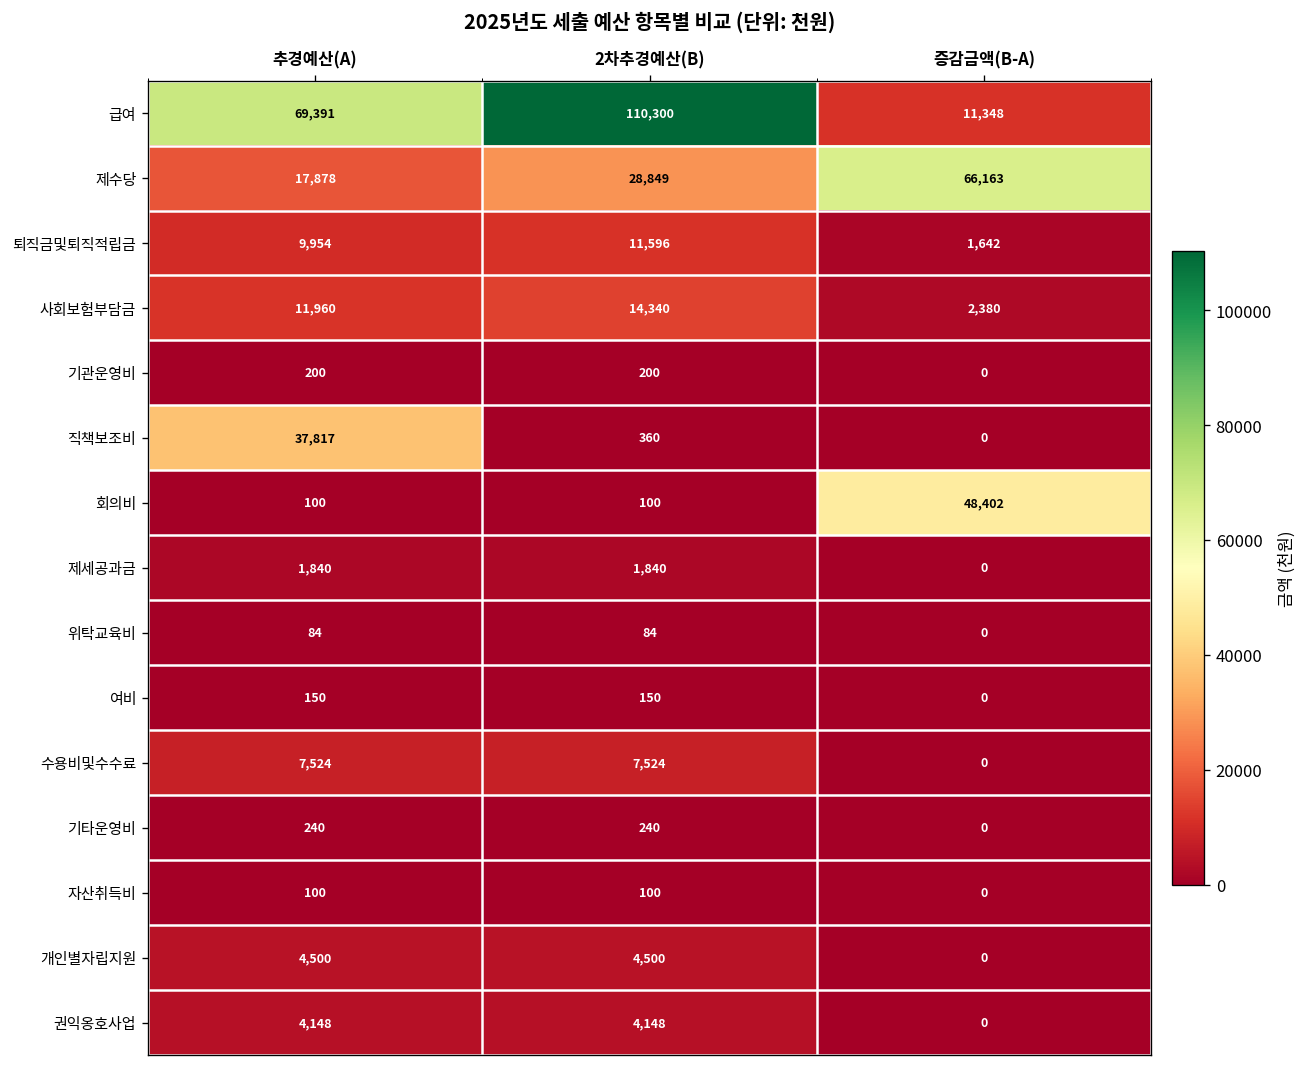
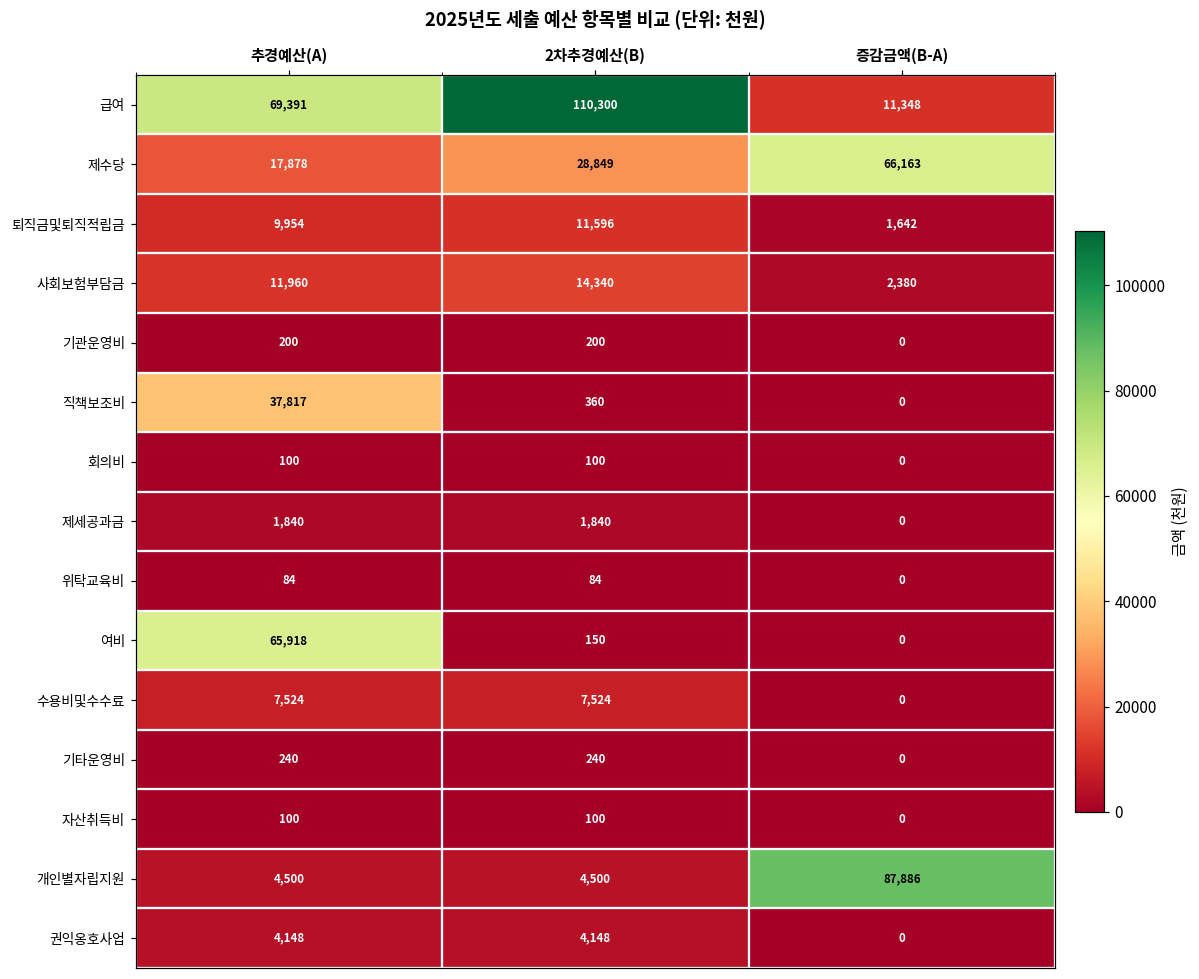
회의비, 증감금액(B-A): 48,402 -> 0
여비, 추경예산(A): 150 -> 65,918
개인별자립지원, 증감금액(B-A): 0 -> 87,886
